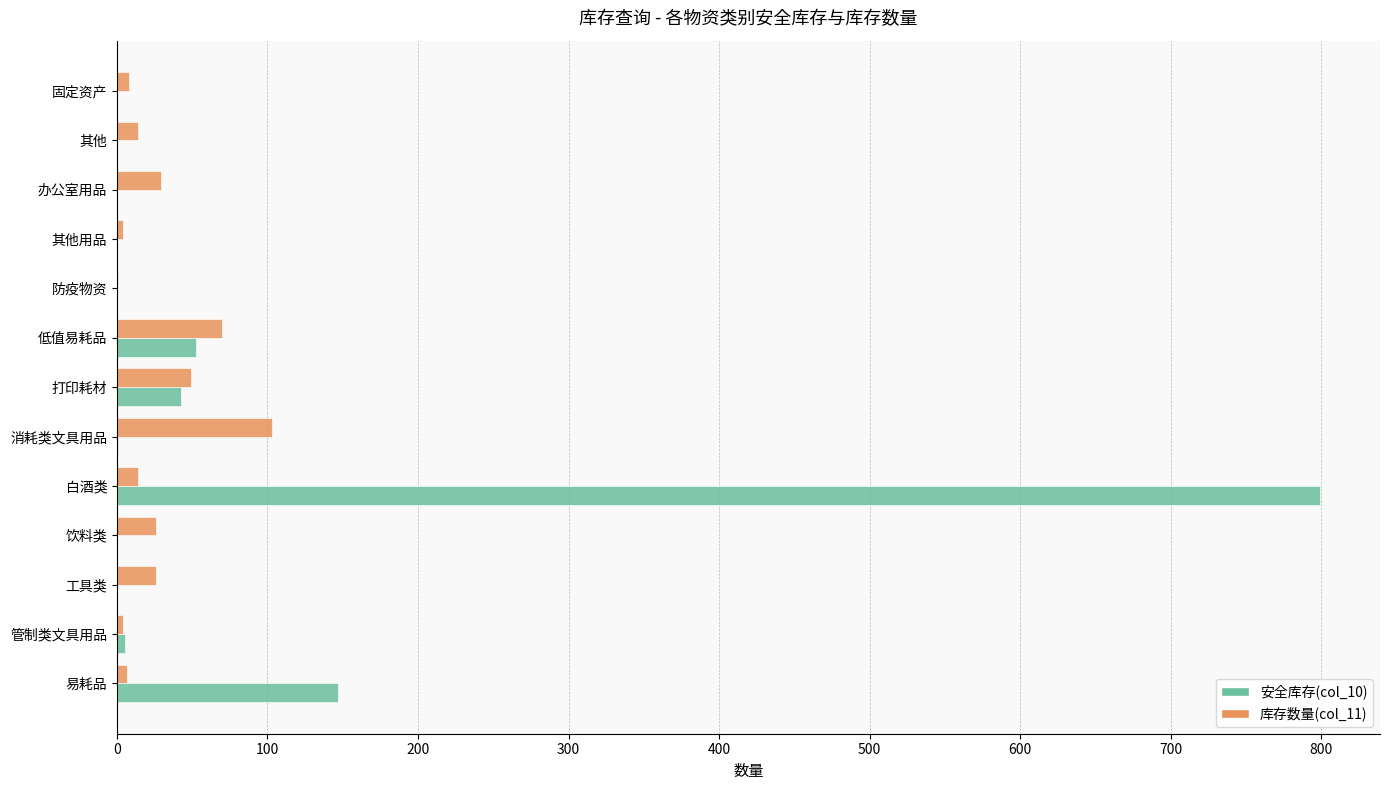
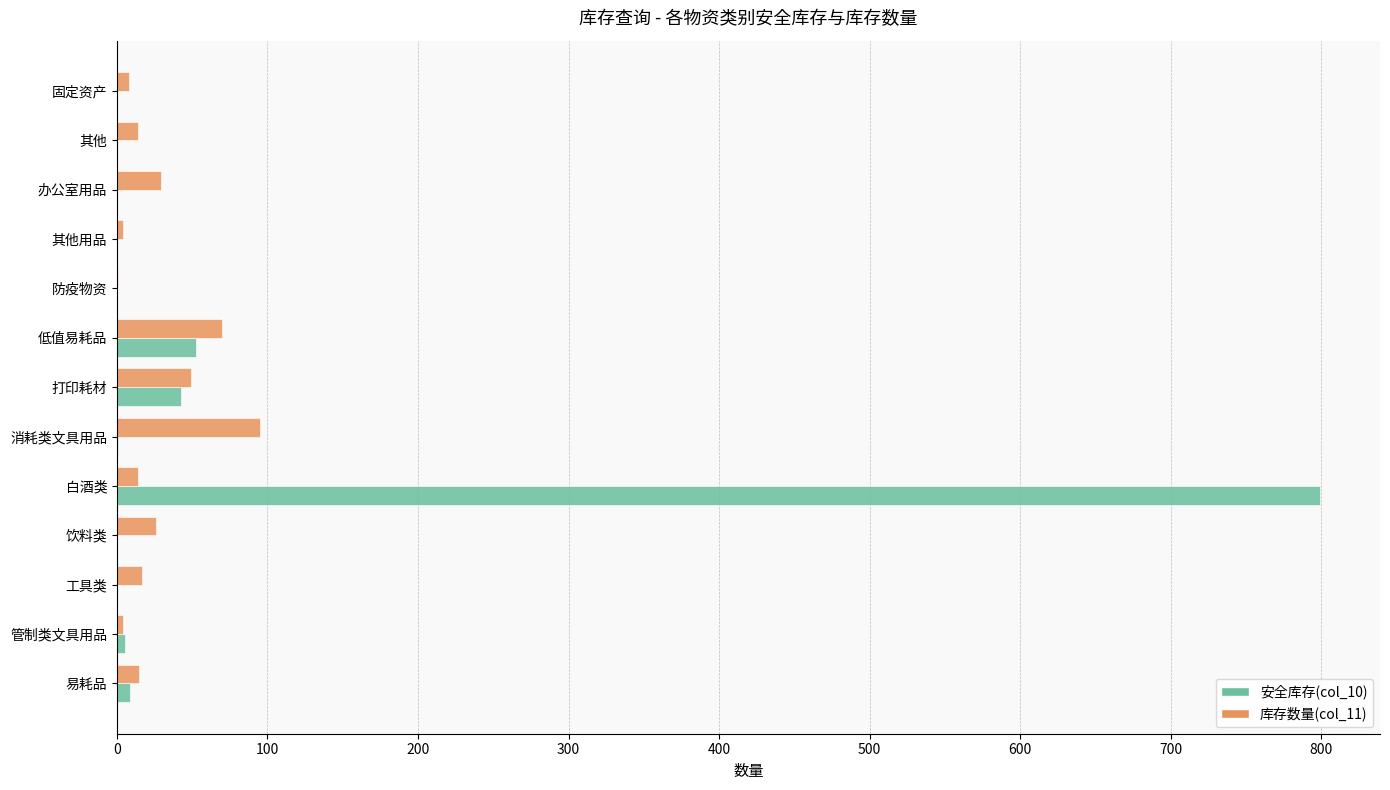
库存数量(col_11), 消耗类文具用品: 103 -> 95
库存数量(col_11), 工具类: 26 -> 17
库存数量(col_11), 易耗品: 7 -> 15
安全库存(col_10), 易耗品: 147 -> 9
